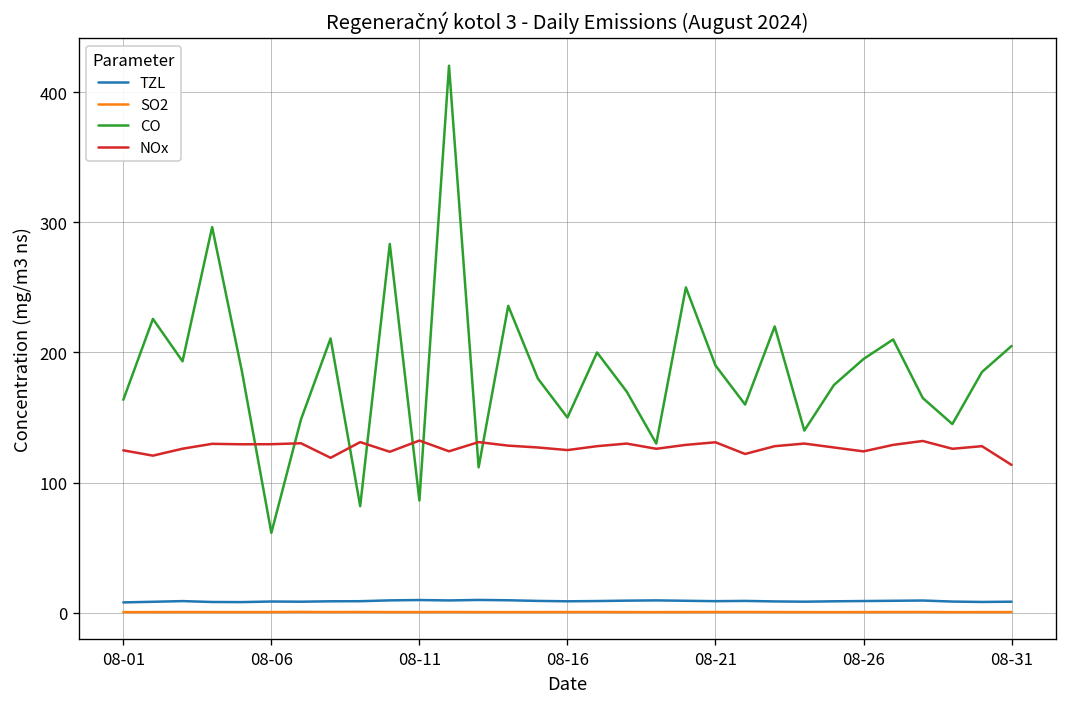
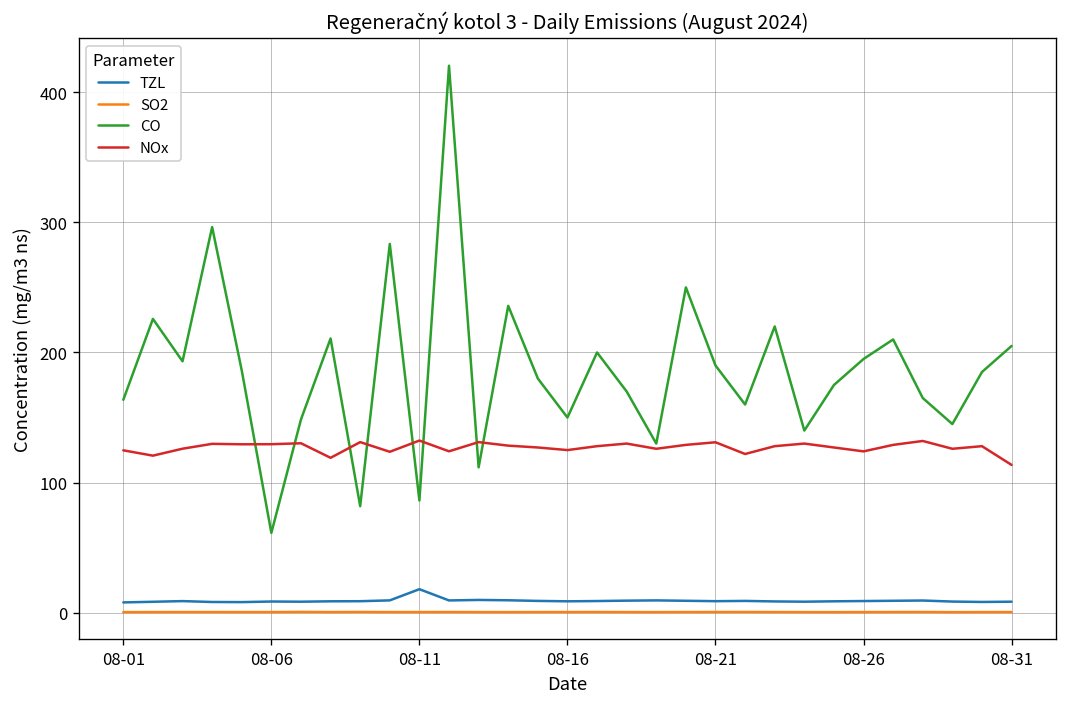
TZL, 08-11: 10 -> 18
